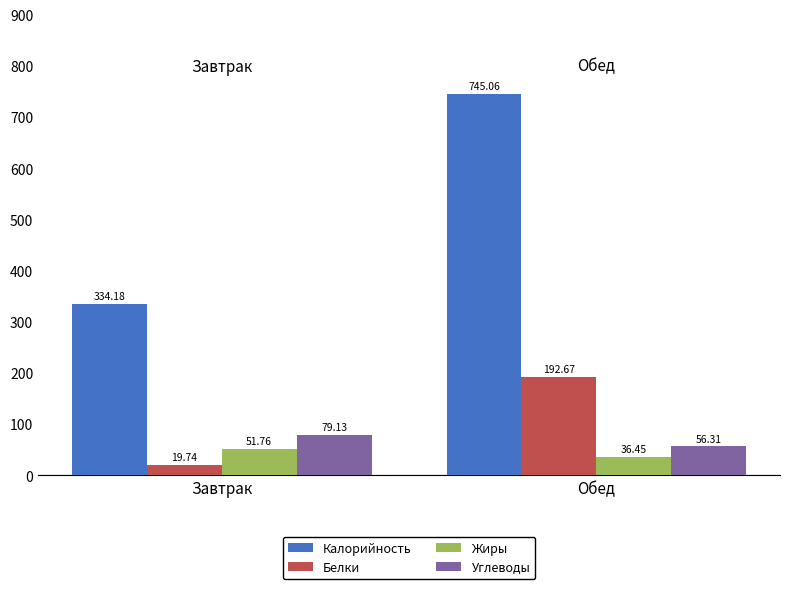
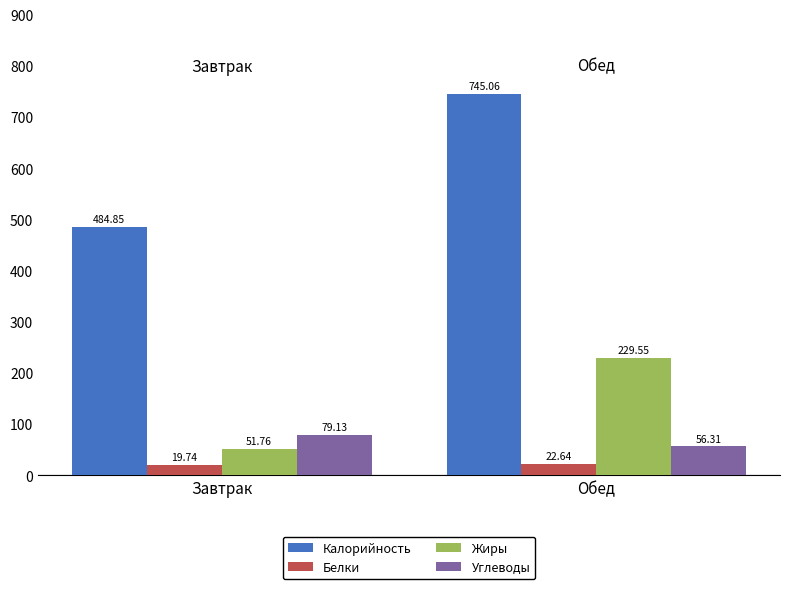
Калорийность, Завтрак: 334.18 -> 484.85
Белки, Обед: 192.67 -> 22.64
Жиры, Обед: 36.45 -> 229.55
